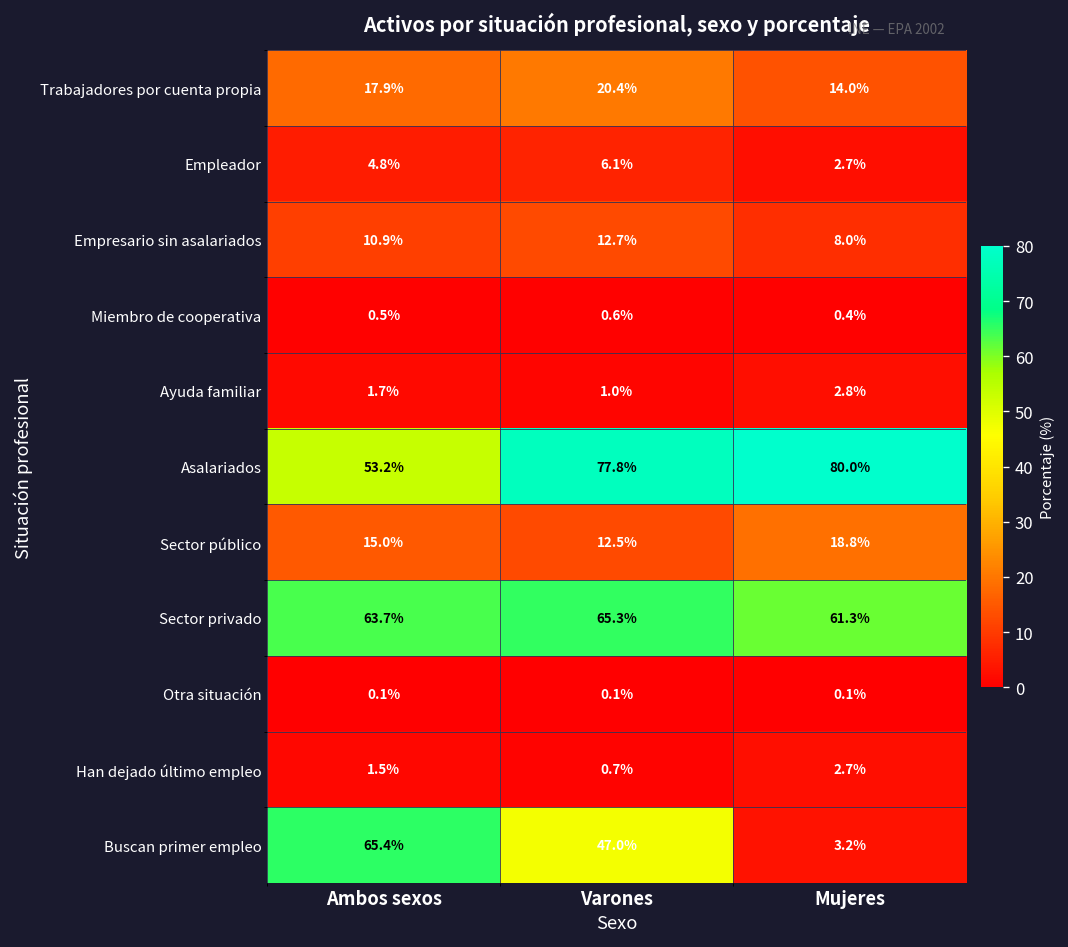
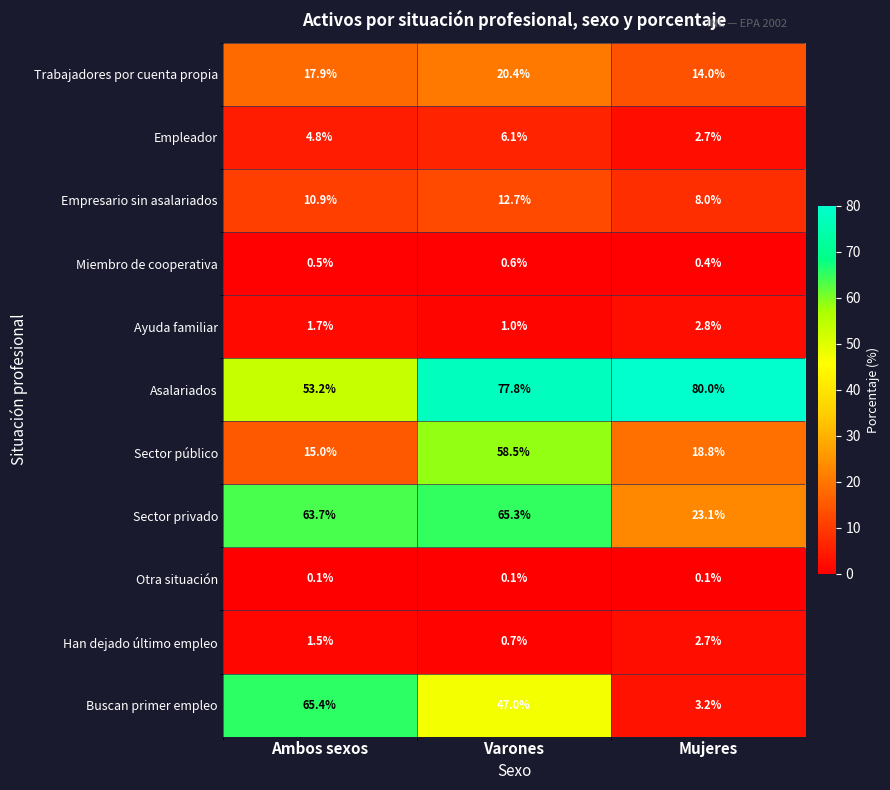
Sector público, Varones: 12.5% -> 58.5%
Sector privado, Mujeres: 61.3% -> 23.1%
